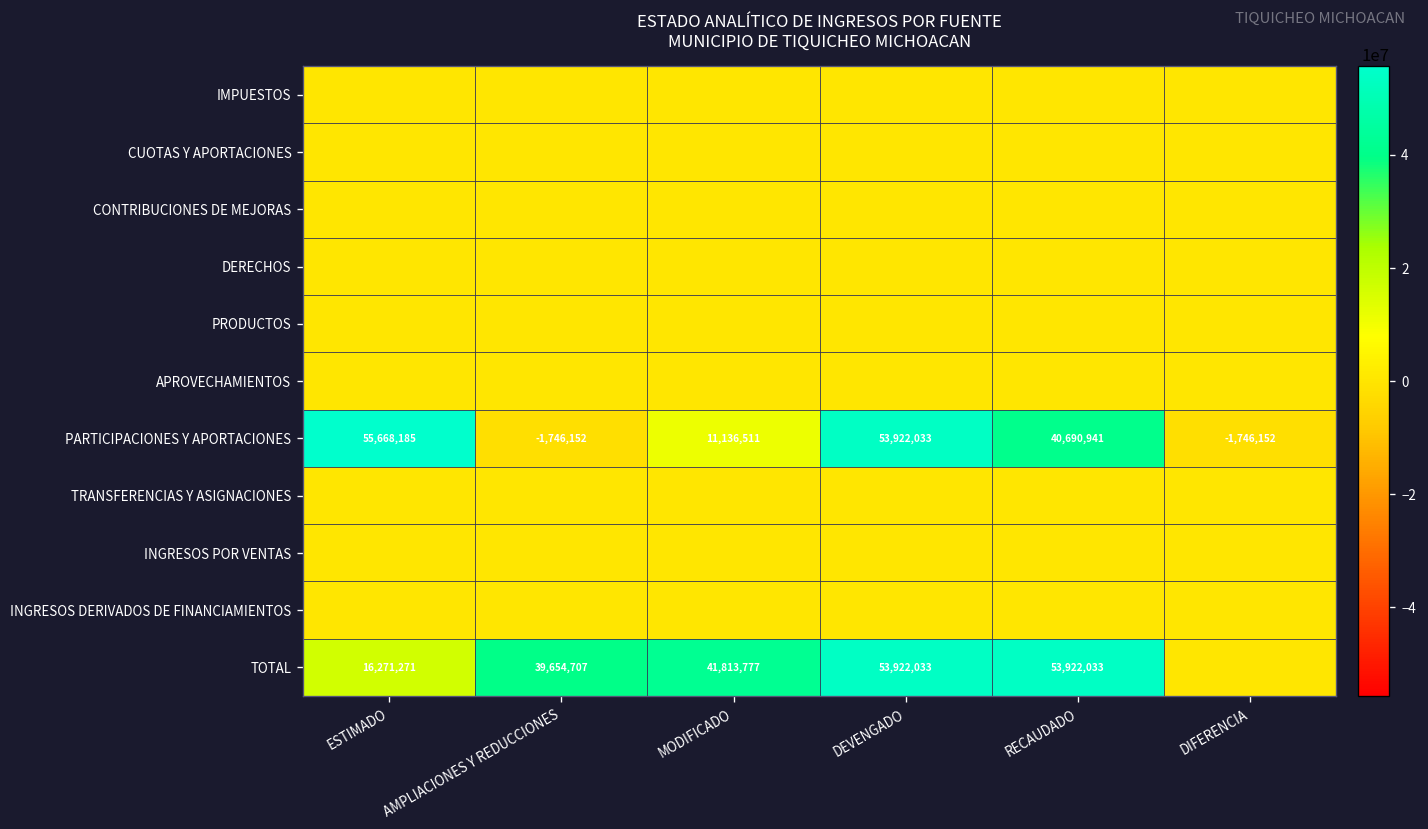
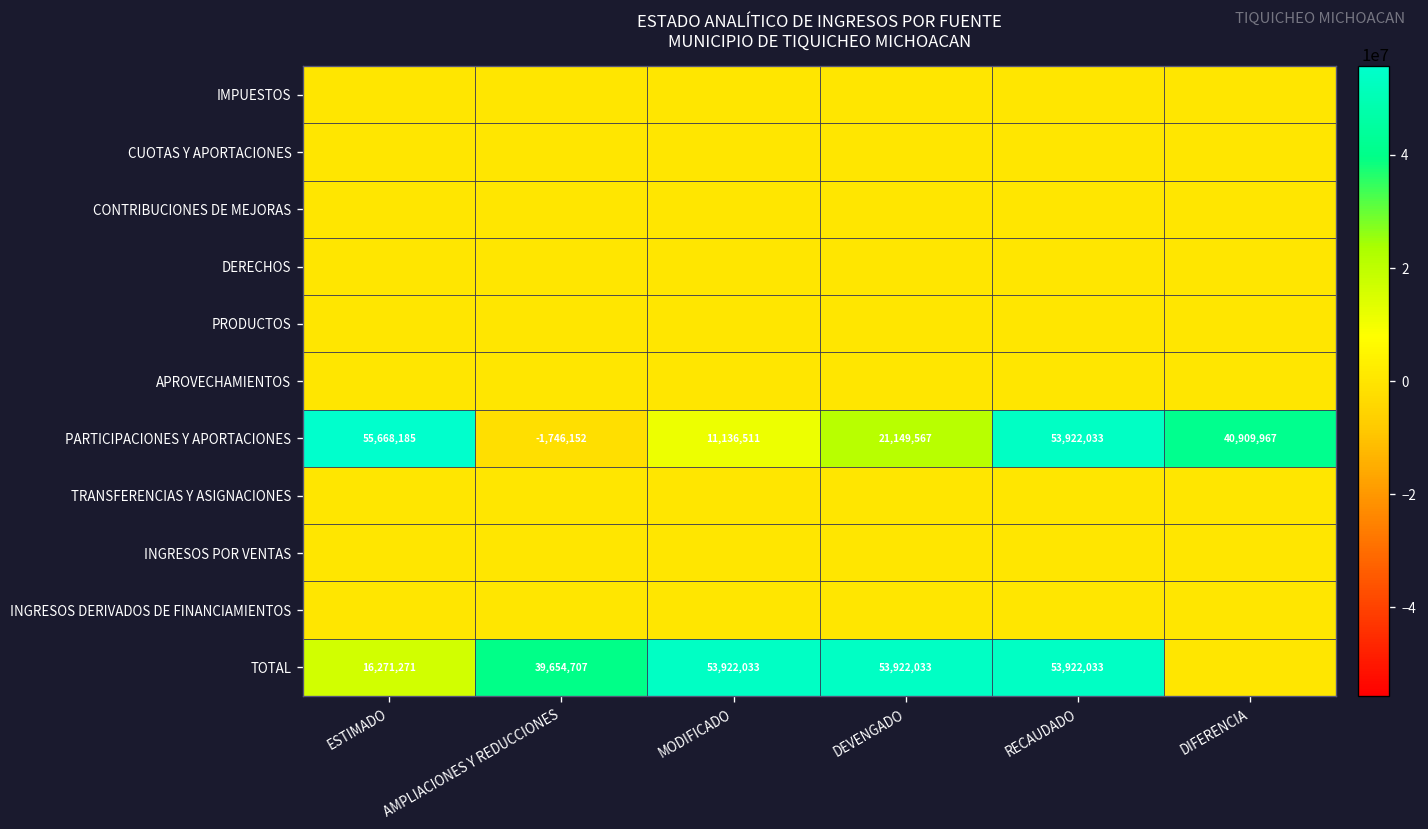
PARTICIPACIONES Y APORTACIONES, DEVENGADO: 53,922,033 -> 21,149,567
PARTICIPACIONES Y APORTACIONES, RECAUDADO: 40,690,941 -> 53,922,033
PARTICIPACIONES Y APORTACIONES, DIFERENCIA: -1,746,152 -> 40,909,967
TOTAL, MODIFICADO: 41,813,777 -> 53,922,033
